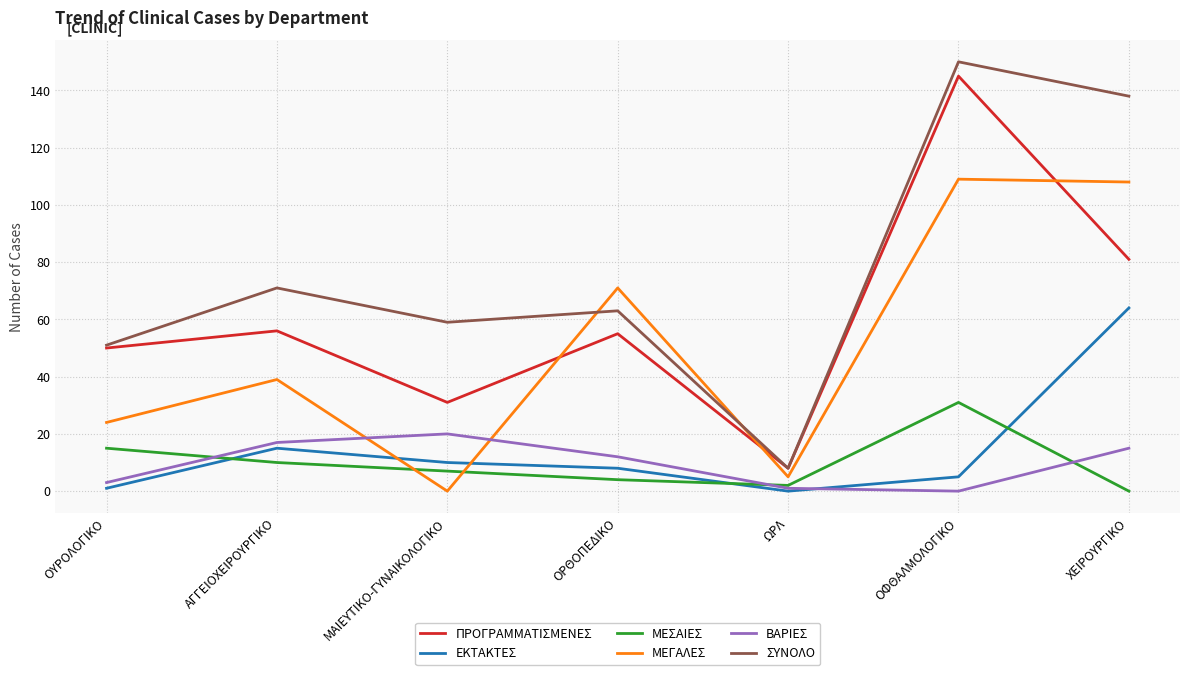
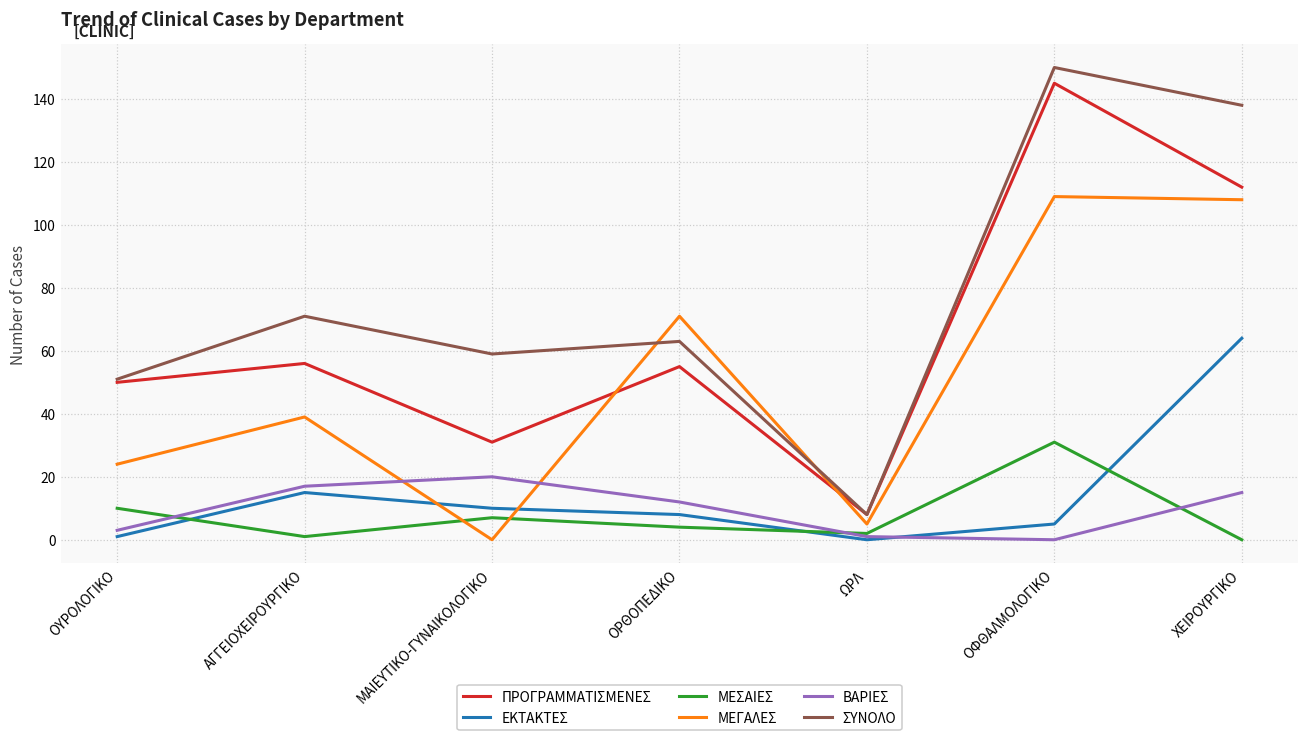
ΜΕΣΑΙΕΣ, ΟΥΡΟΛΟΓΙΚΟ: 15 -> 10
ΜΕΣΑΙΕΣ, ΑΓΓΕΙΟΧΕΙΡΟΥΡΓΙΚΟ: 10 -> 1
ΠΡΟΓΡΑΜΜΑΤΙΣΜΕΝΕΣ, ΧΕΙΡΟΥΡΓΙΚΟ: 81 -> 112
